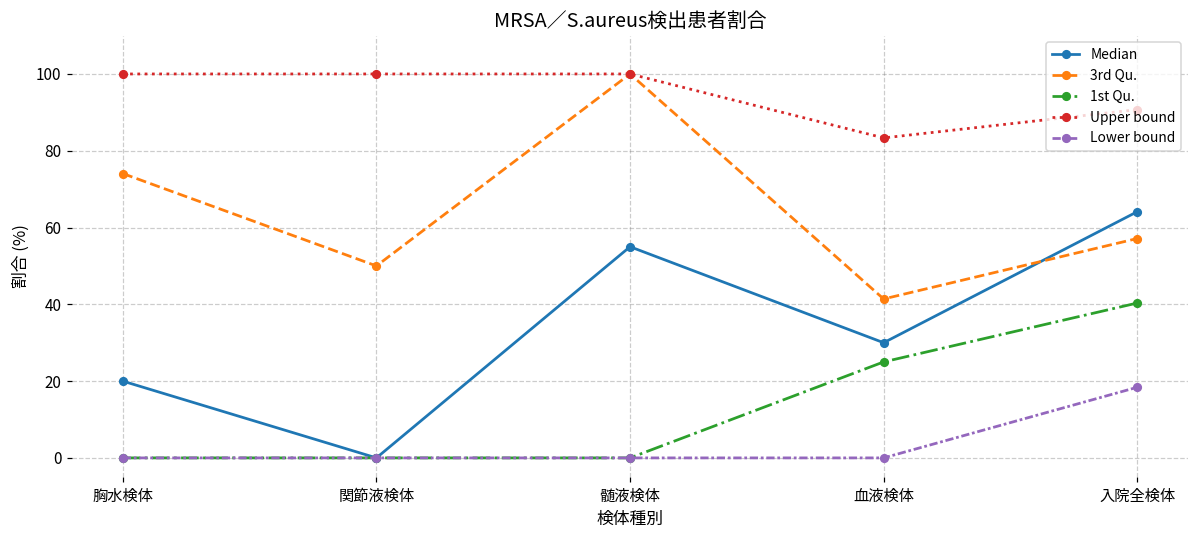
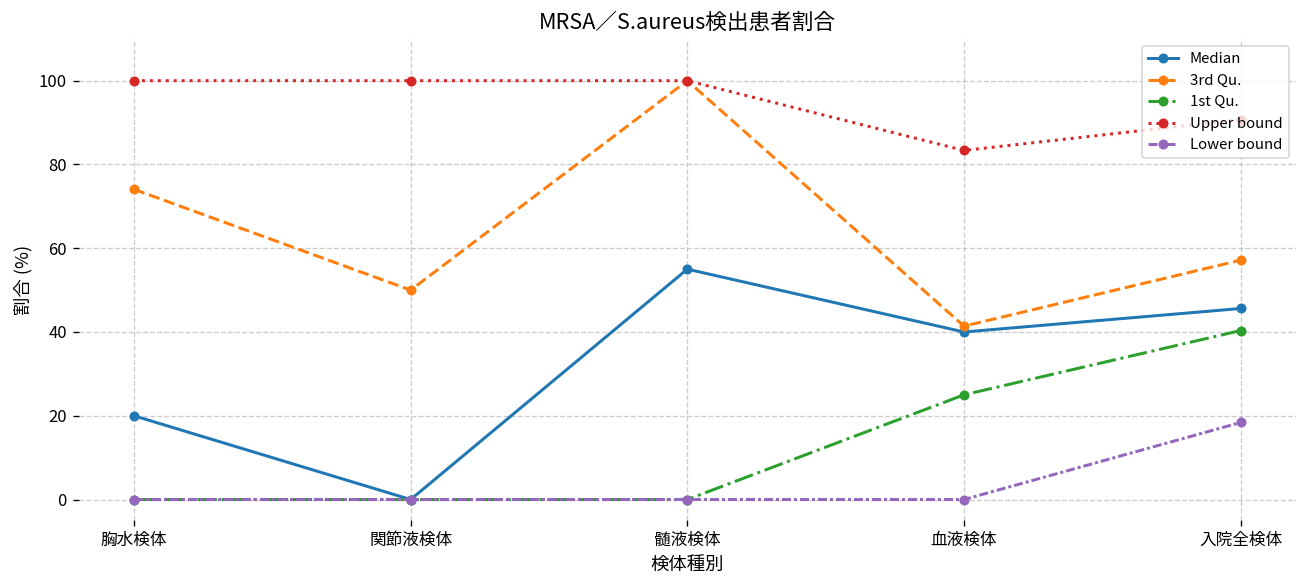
Median, 血液検体: 30 -> 40
Median, 入院全検体: 64 -> 46
